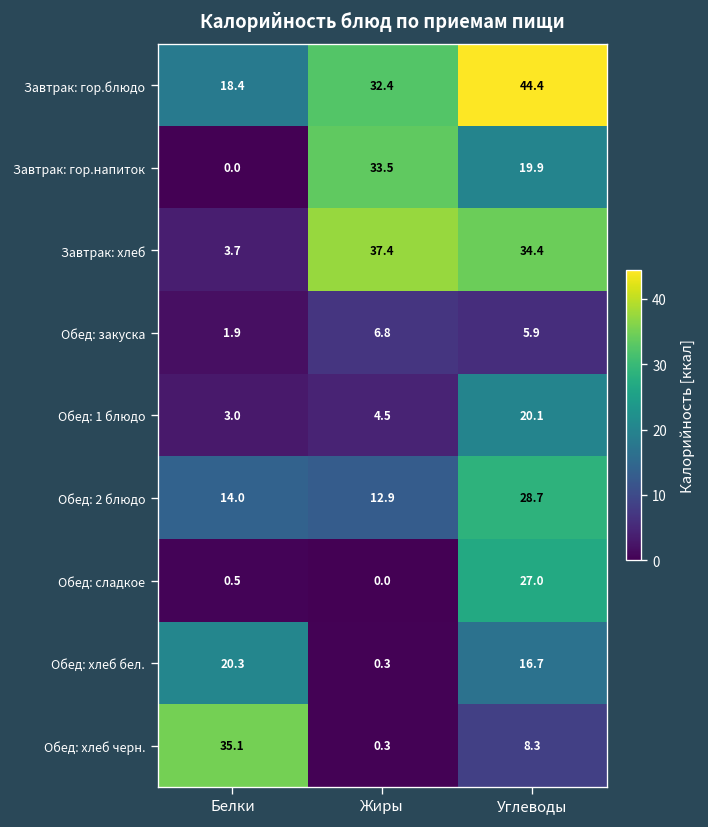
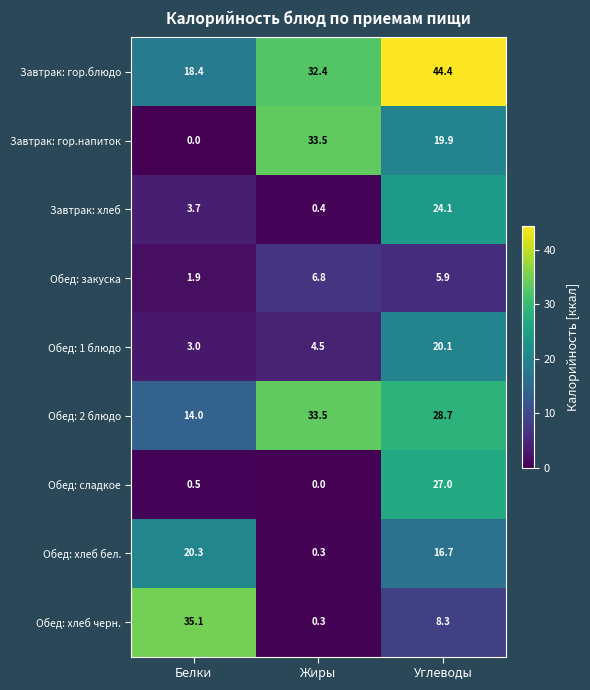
Завтрак: хлеб, Жиры: 37.4 -> 0.4
Завтрак: хлеб, Углеводы: 34.4 -> 24.1
Обед: 2 блюдо, Жиры: 12.9 -> 33.5
